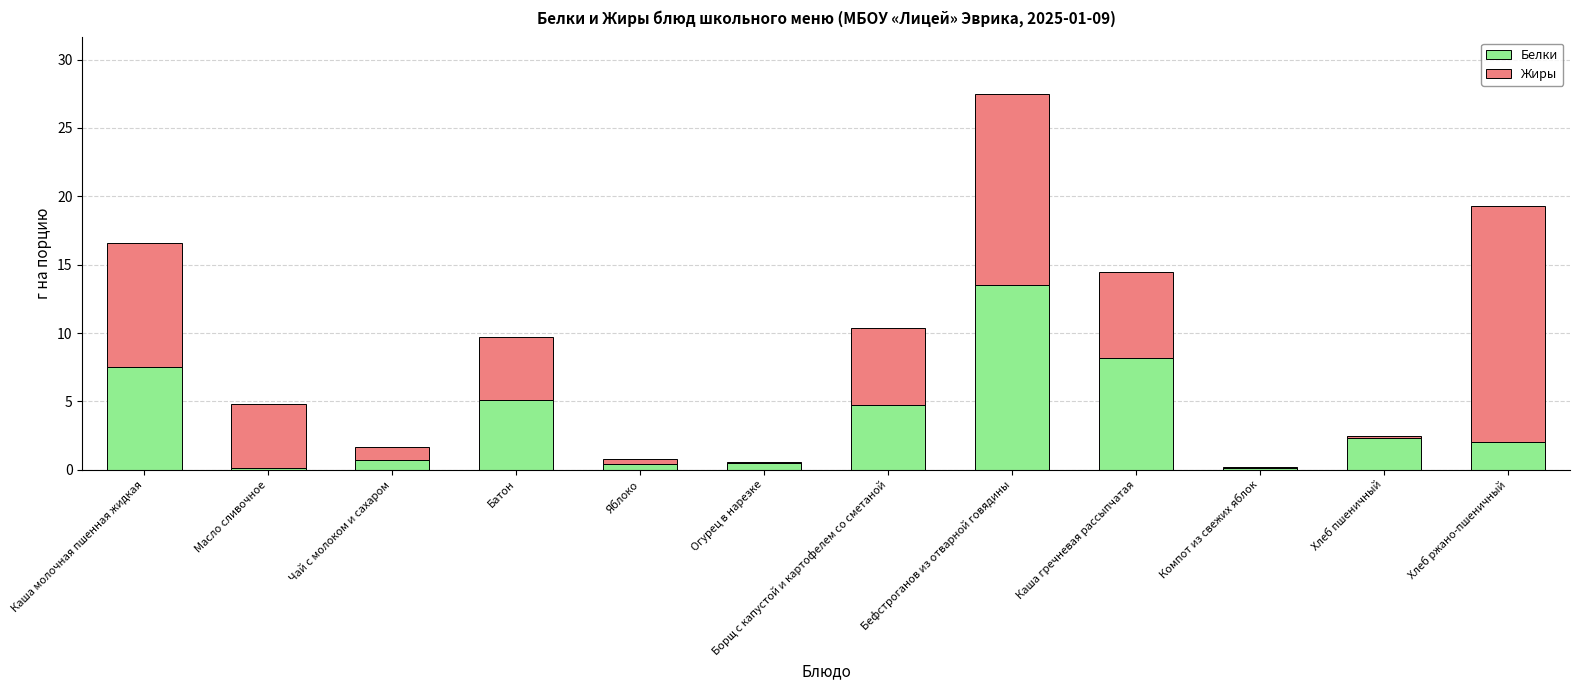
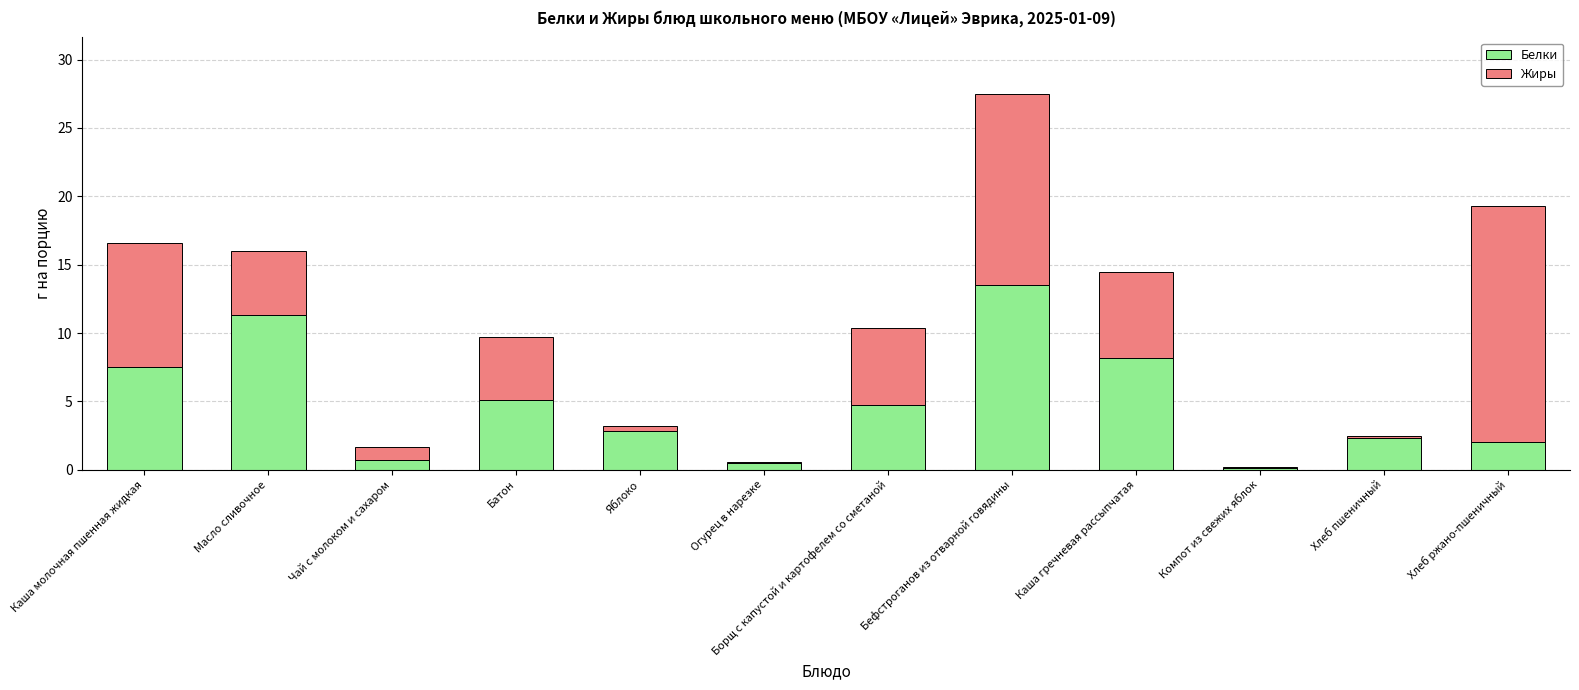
Белки, Масло сливочное: 0.1 -> 11.3
Белки, Яблоко: 0.4 -> 2.8
